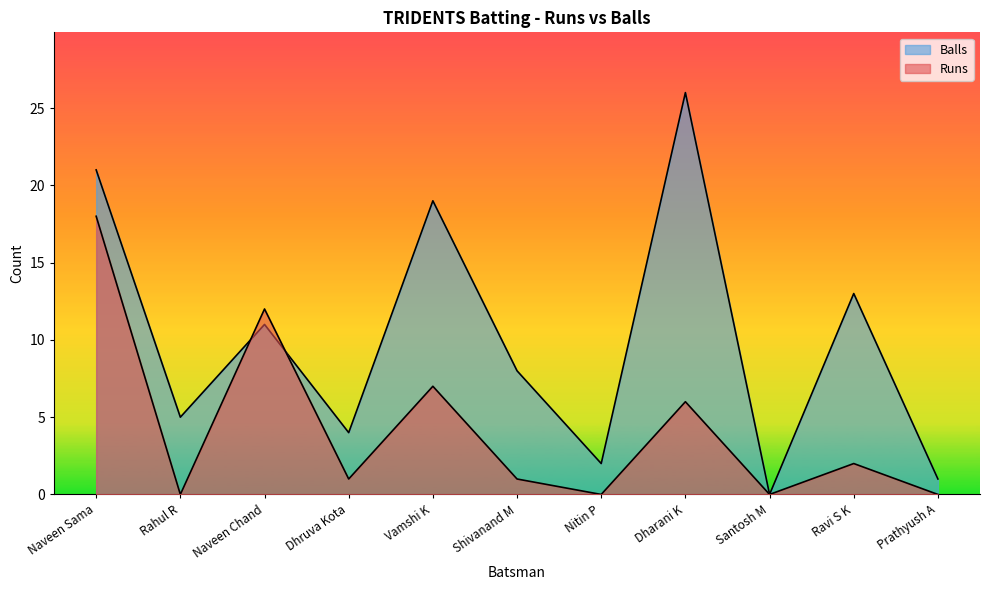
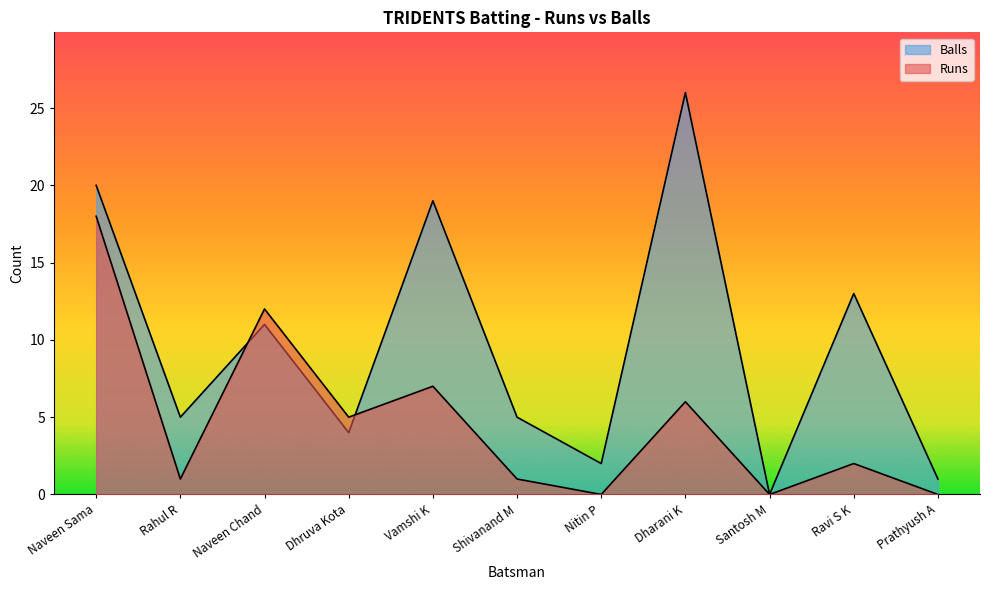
Balls, Naveen Sama: 21 -> 20
Runs, Rahul R: 0 -> 1
Runs, Dhruva Kota: 1 -> 5
Balls, Shivanand M: 8 -> 5
